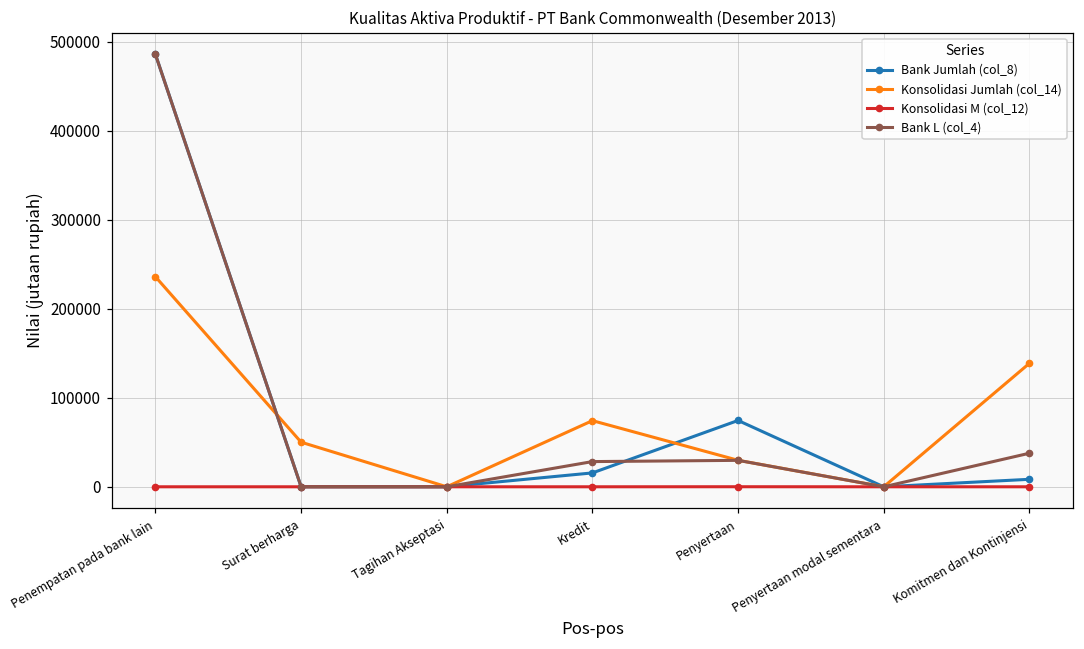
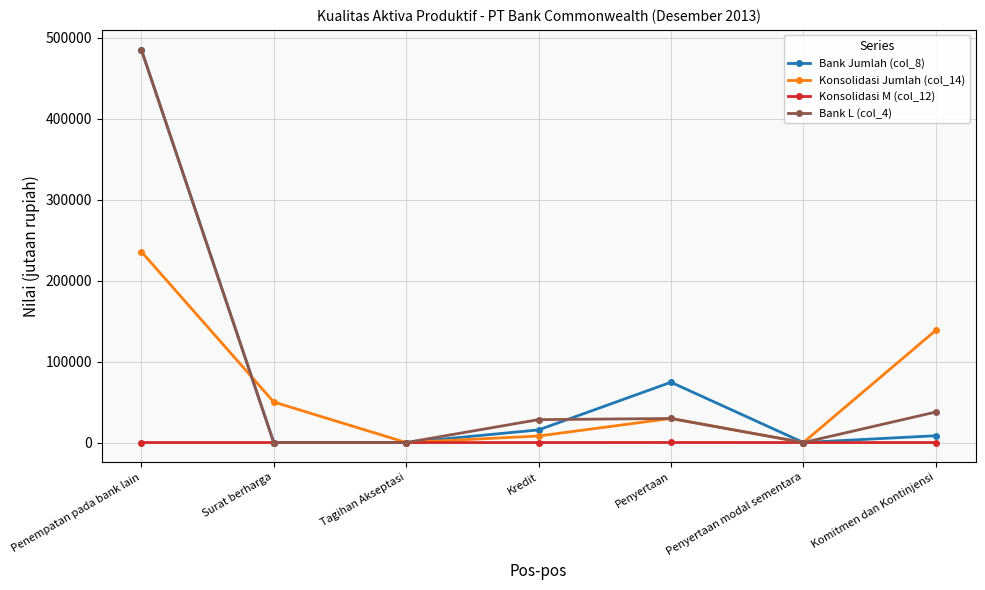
Konsolidasi Jumlah (col_14), Kredit: 70000 -> 10000
